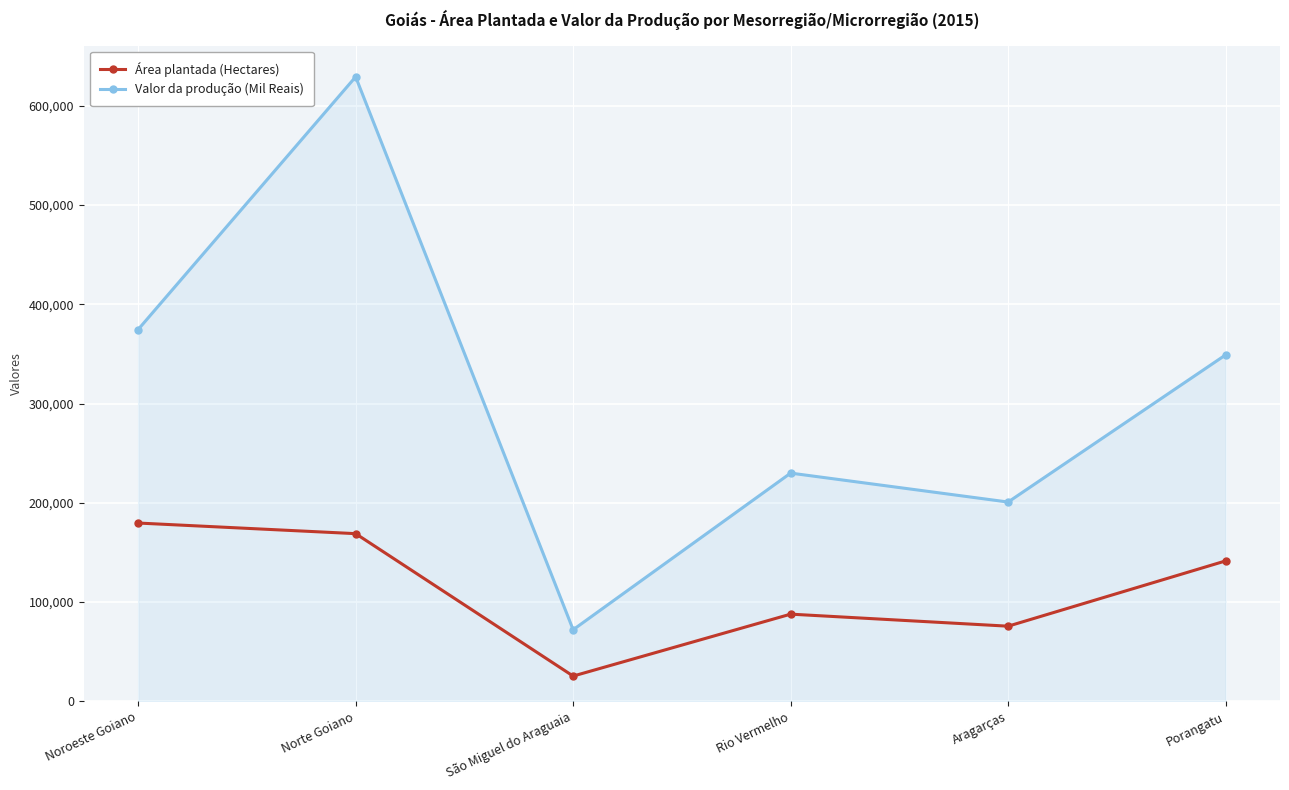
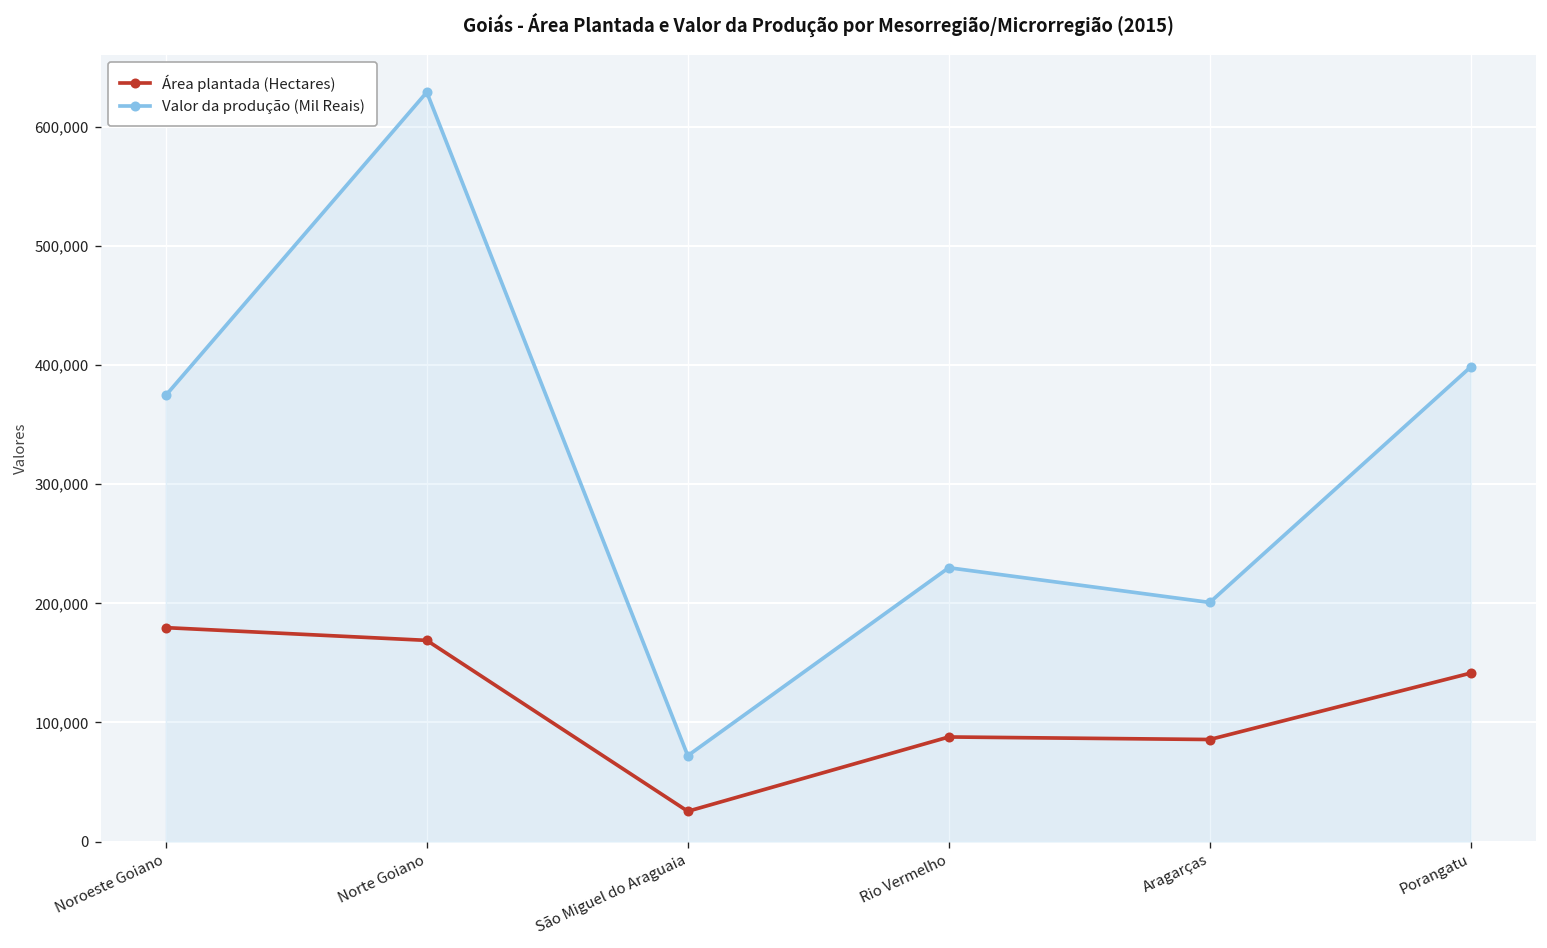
Área plantada (Hectares), Aragarças: 80,000 -> 90,000
Valor da produção (Mil Reais), Porangatu: 350,000 -> 400,000
